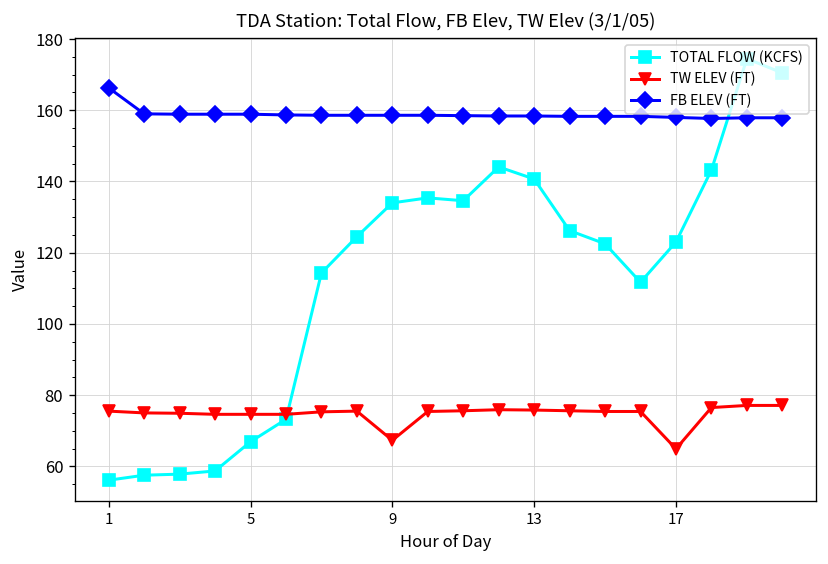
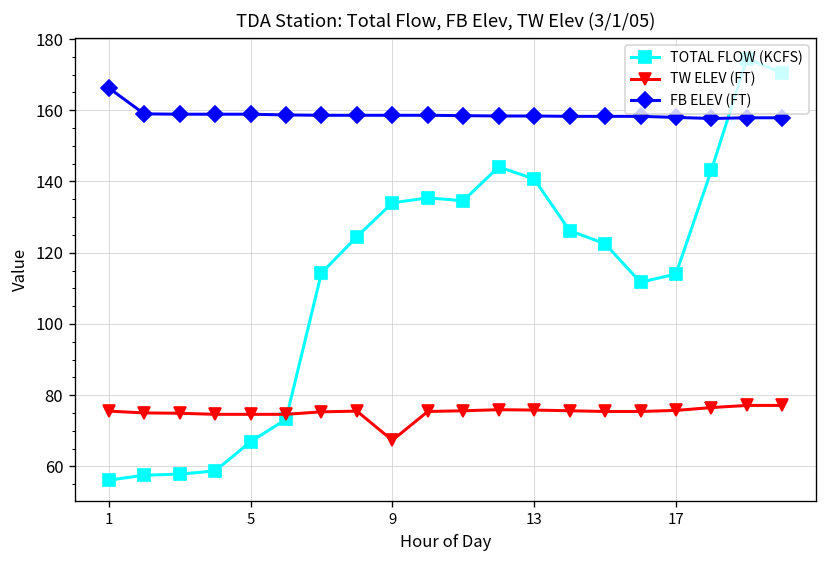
TOTAL FLOW (KCFS), 17: 123 -> 114
TW ELEV (FT), 17: 65 -> 76
